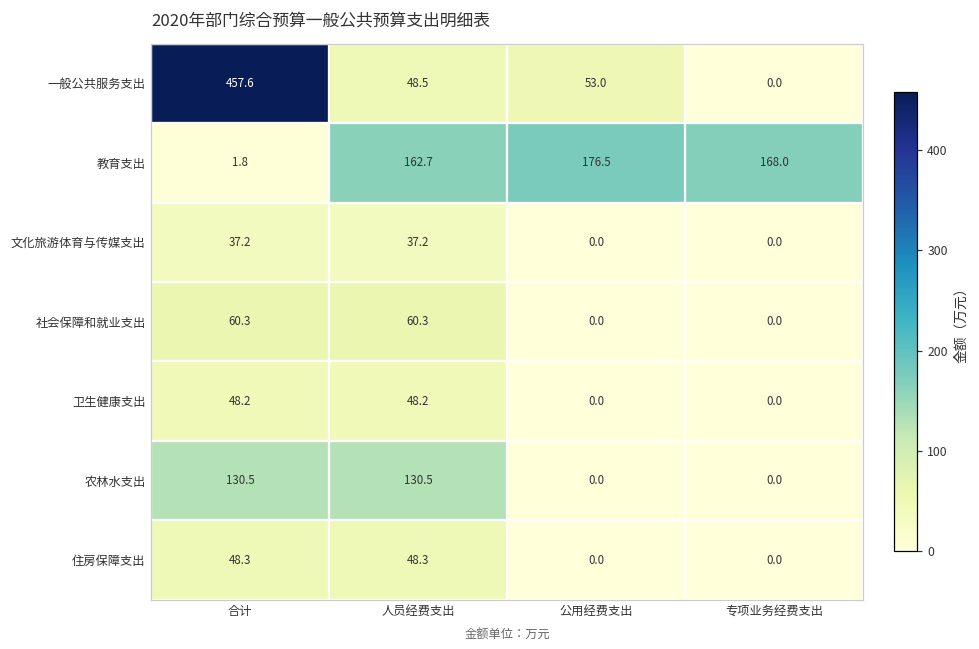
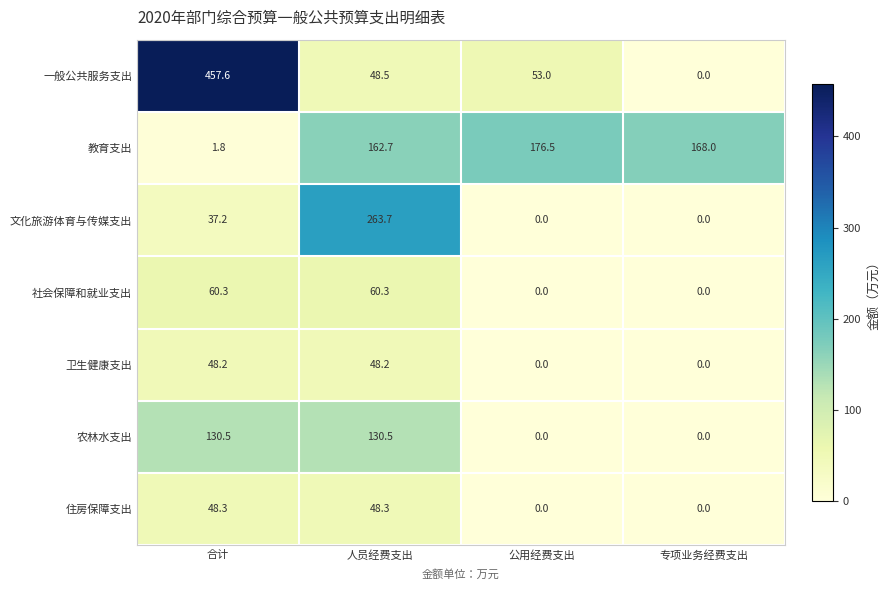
文化旅游体育与传媒支出, 人员经费支出: 37.2 -> 263.7
